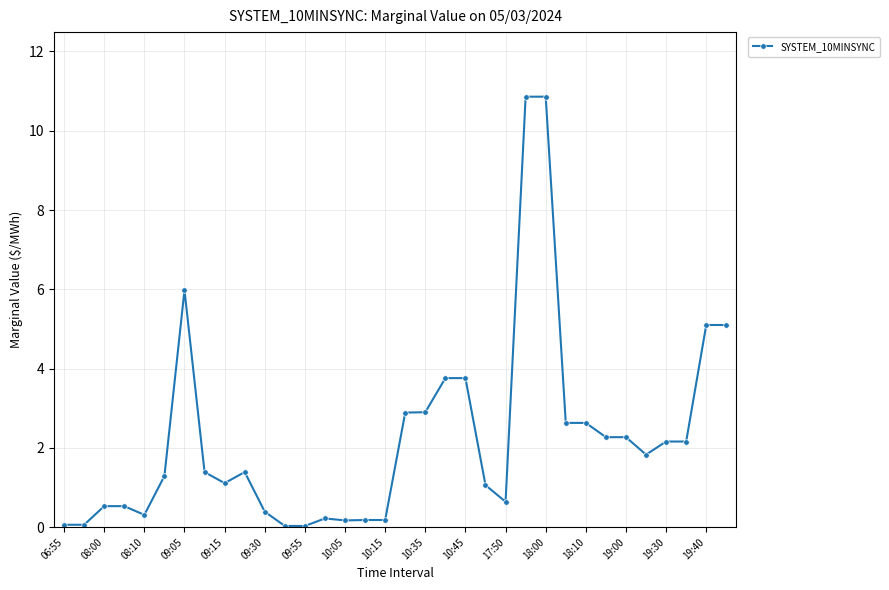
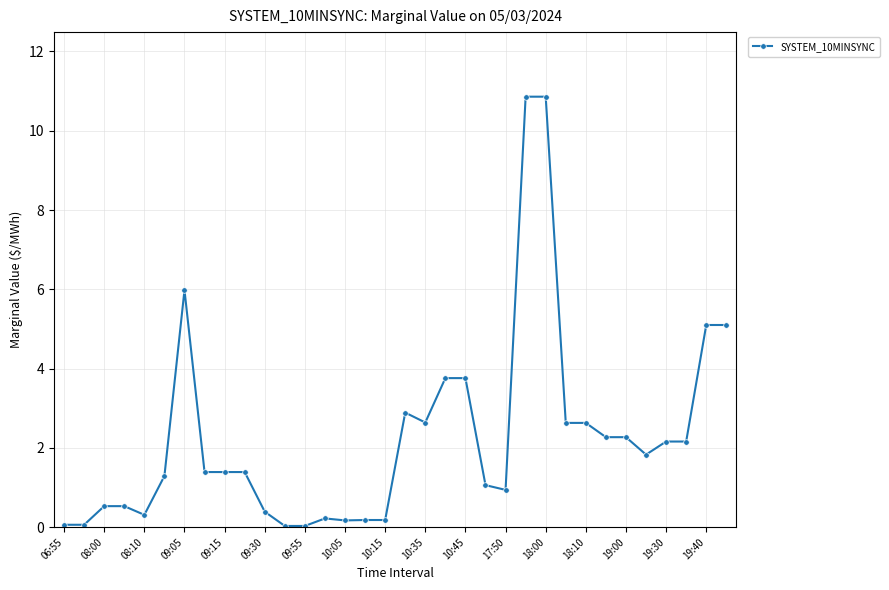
09:15: 1.1 -> 1.4
10:35: 2.9 -> 2.6
17:50: 0.6 -> 0.9
